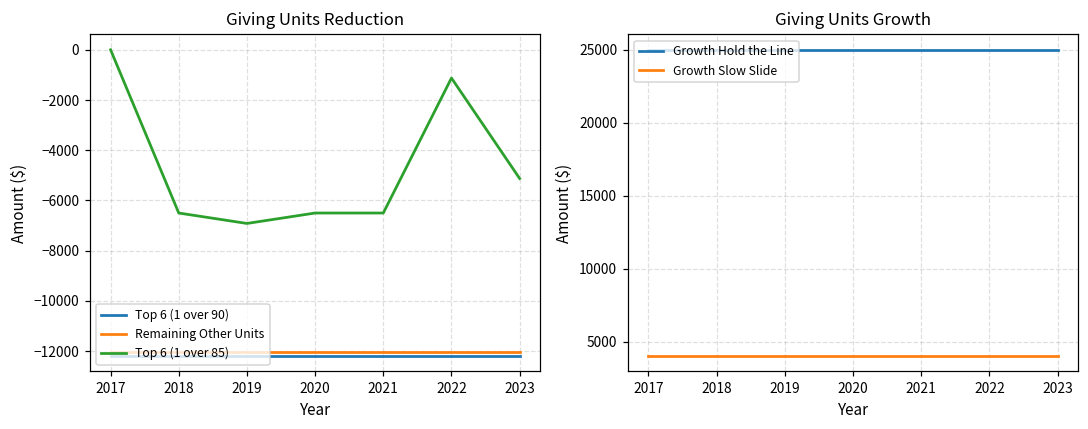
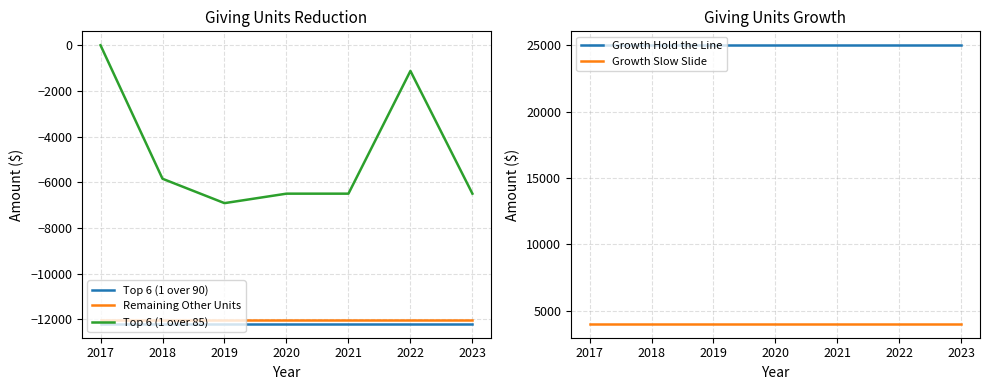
Giving Units Reduction, Top 6 (1 over 85), 2018: -6500 -> -5800
Giving Units Reduction, Top 6 (1 over 85), 2023: -5100 -> -6500
